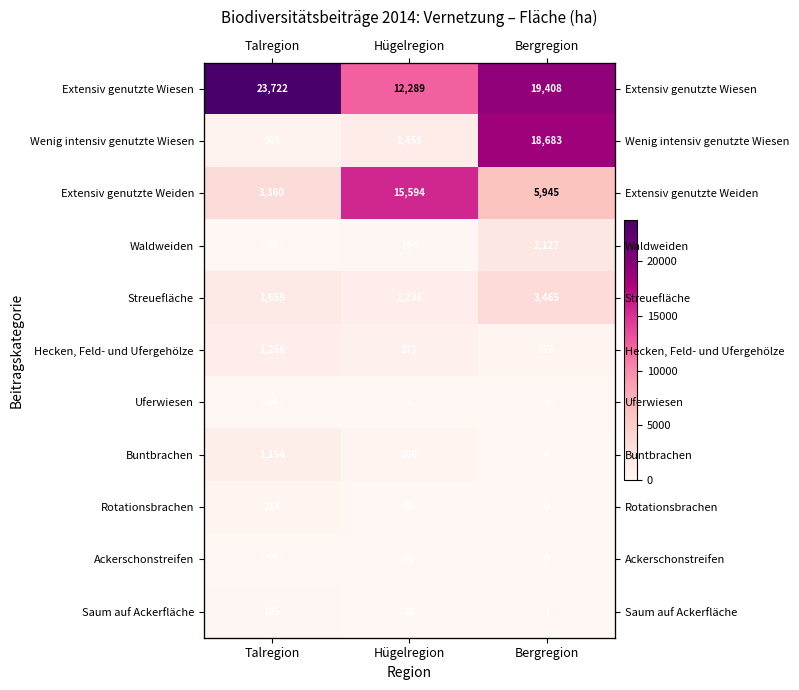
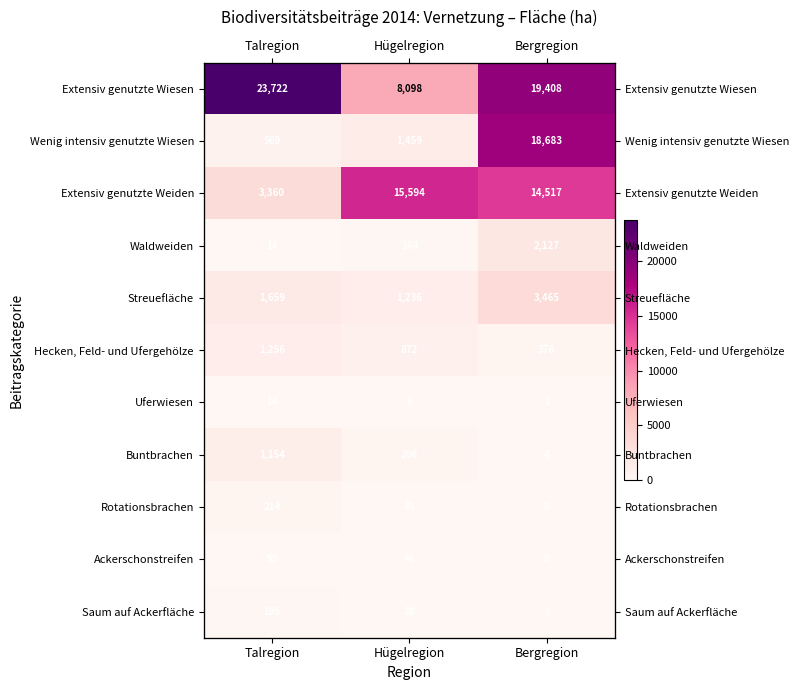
Extensiv genutzte Wiesen, Hügelregion: 12,289 -> 8,098
Extensiv genutzte Weiden, Bergregion: 5,945 -> 14,517
